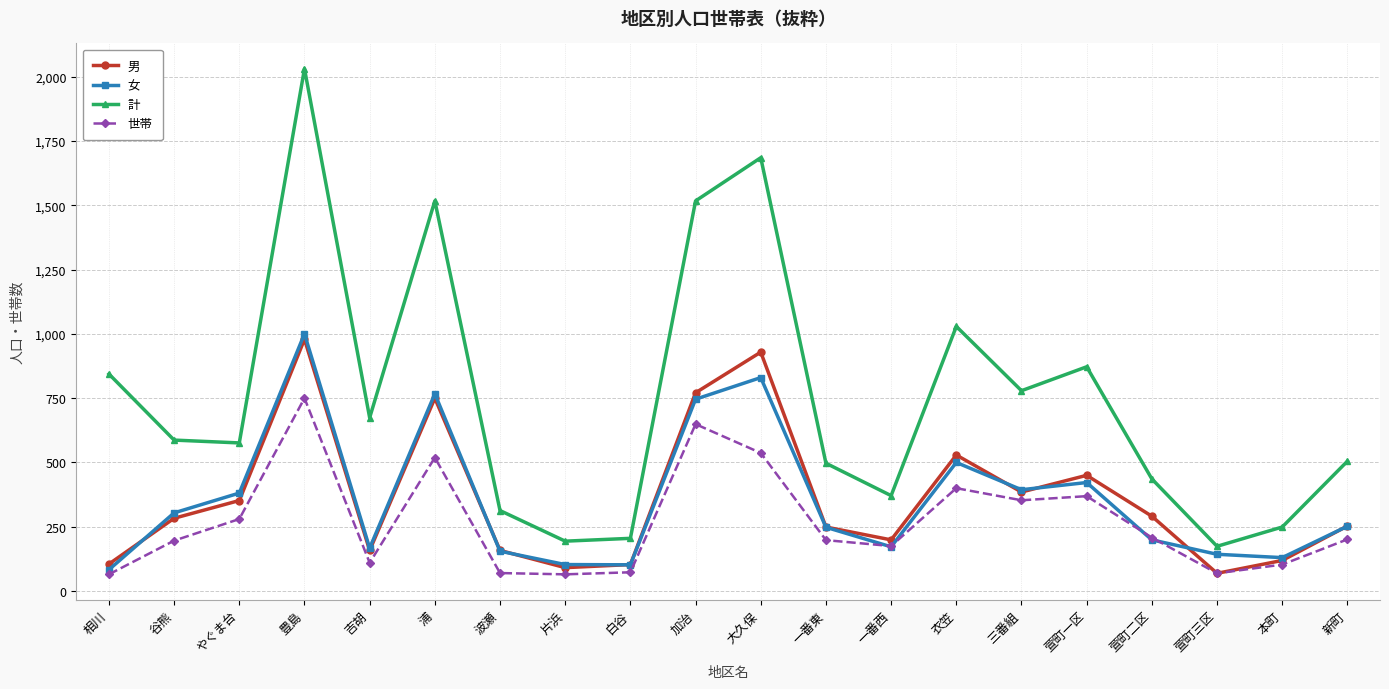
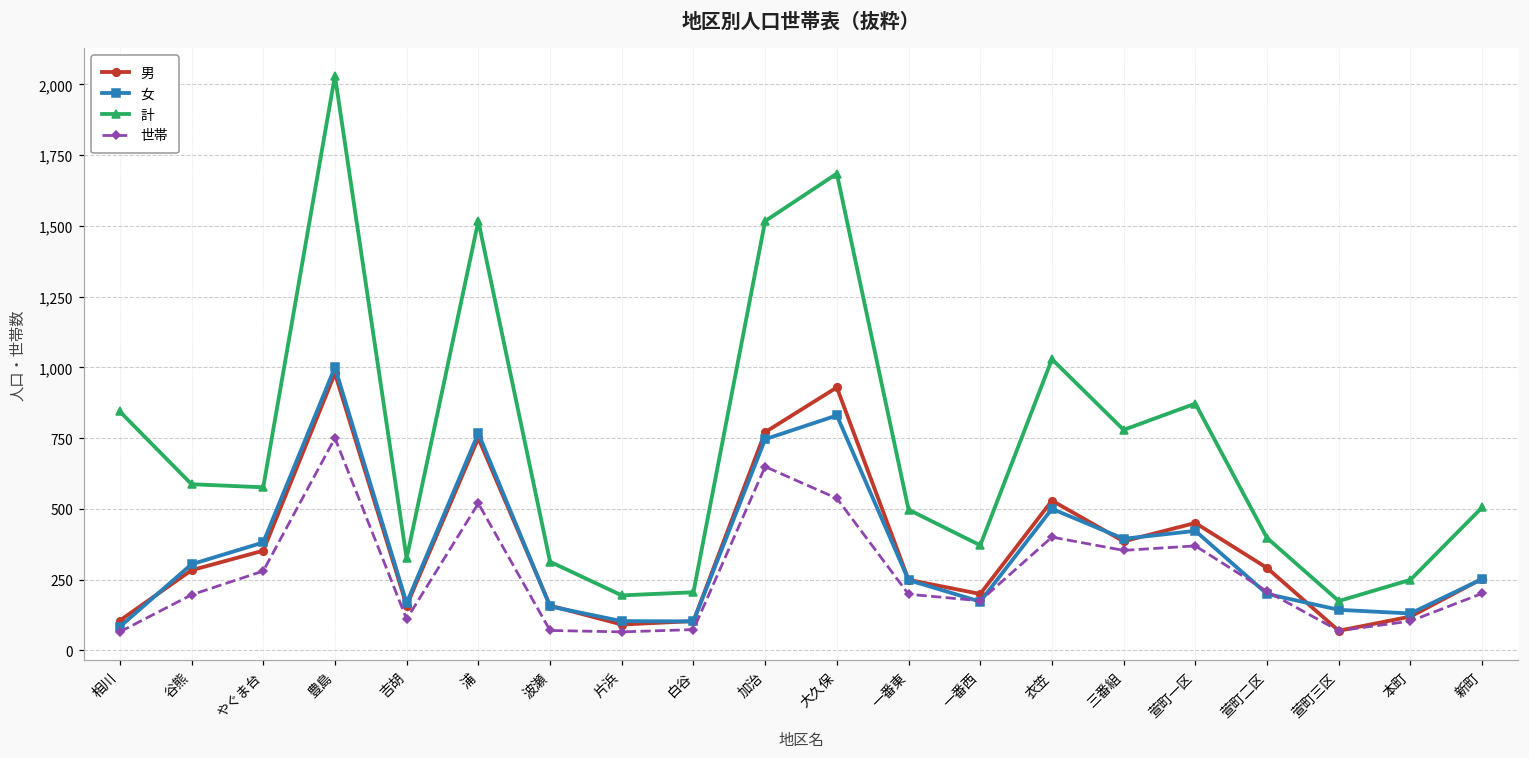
計, 吉胡: 670 -> 330
計, 萱町二区: 440 -> 400
